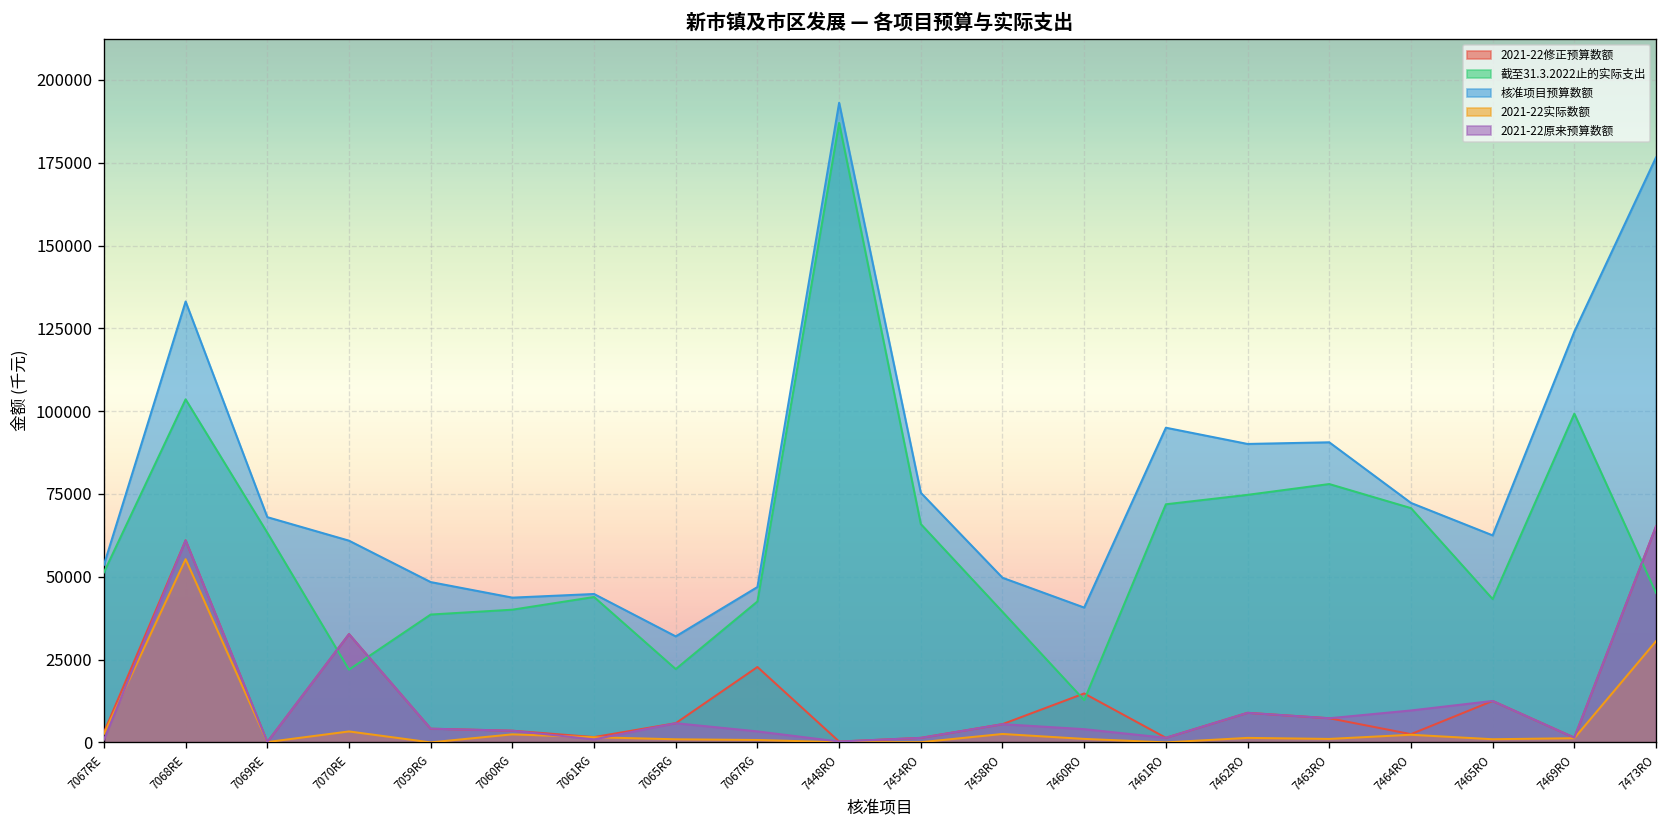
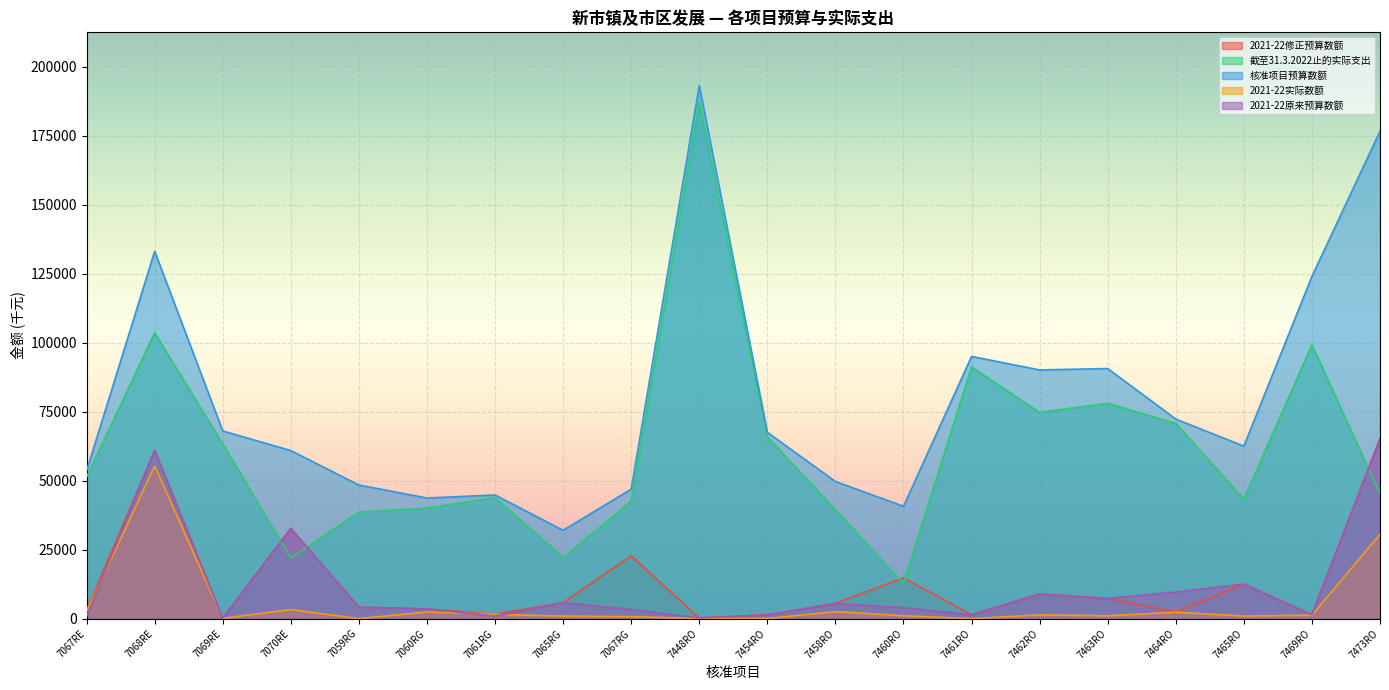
核准项目预算数额, 7454RO: 75000 -> 68000
截至31.3.2022止的实际支出, 7461RO: 72000 -> 91000
